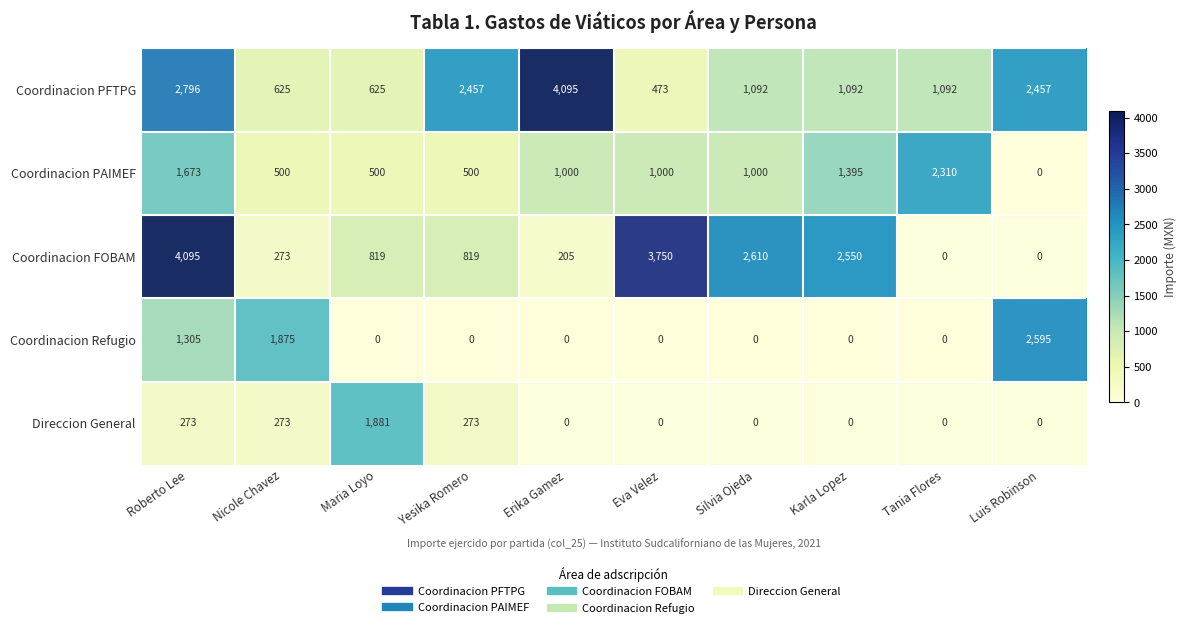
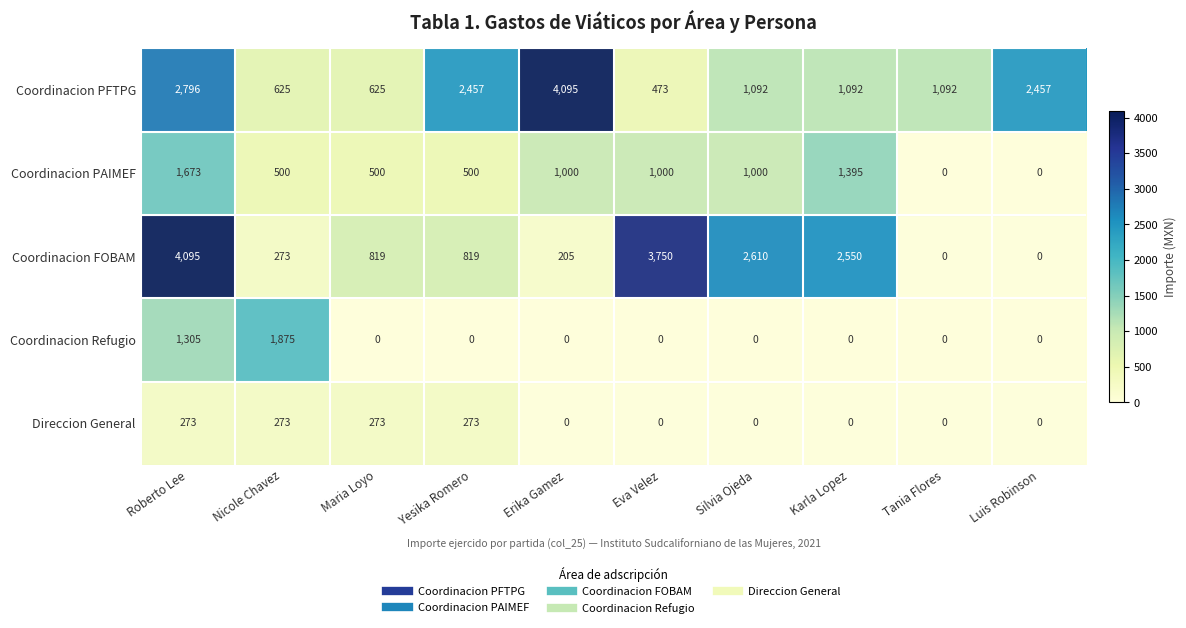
Coordinacion PAIMEF, Tania Flores: 2,310 -> 0
Coordinacion Refugio, Luis Robinson: 2,595 -> 0
Direccion General, Maria Loyo: 1,881 -> 273
